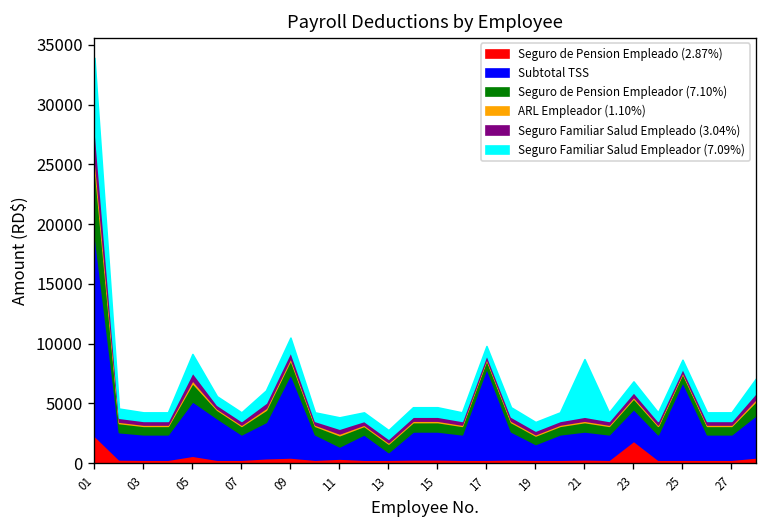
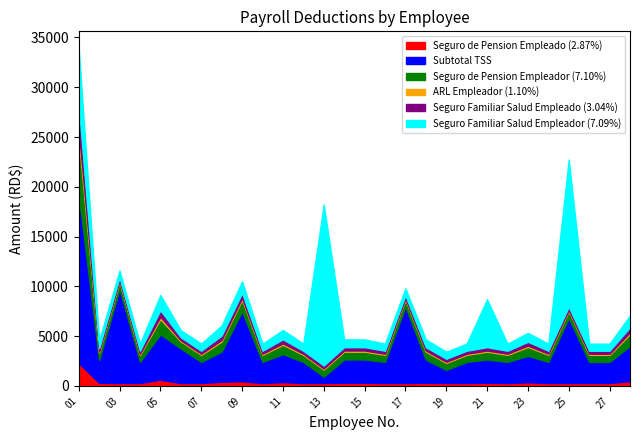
Subtotal TSS, 03: 2000 -> 9000
Subtotal TSS, 11: 1000 -> 3000
Seguro Familiar Salud Empleador (7.09%), 13: 1000 -> 16000
Seguro de Pension Empleado (2.87%), 23: 2000 -> 0
Seguro Familiar Salud Empleador (7.09%), 25: 1000 -> 15000
